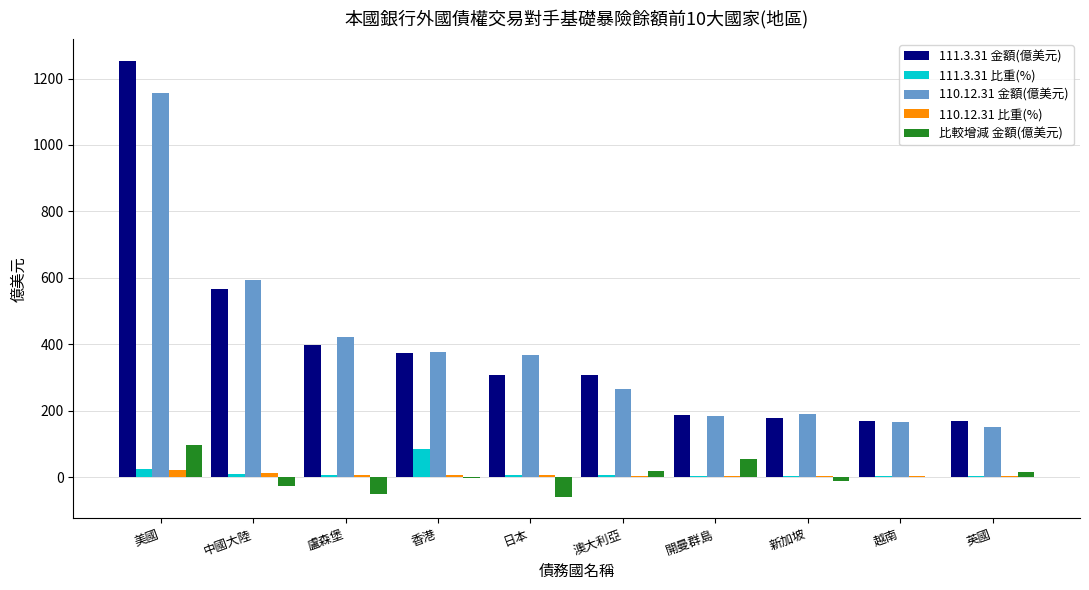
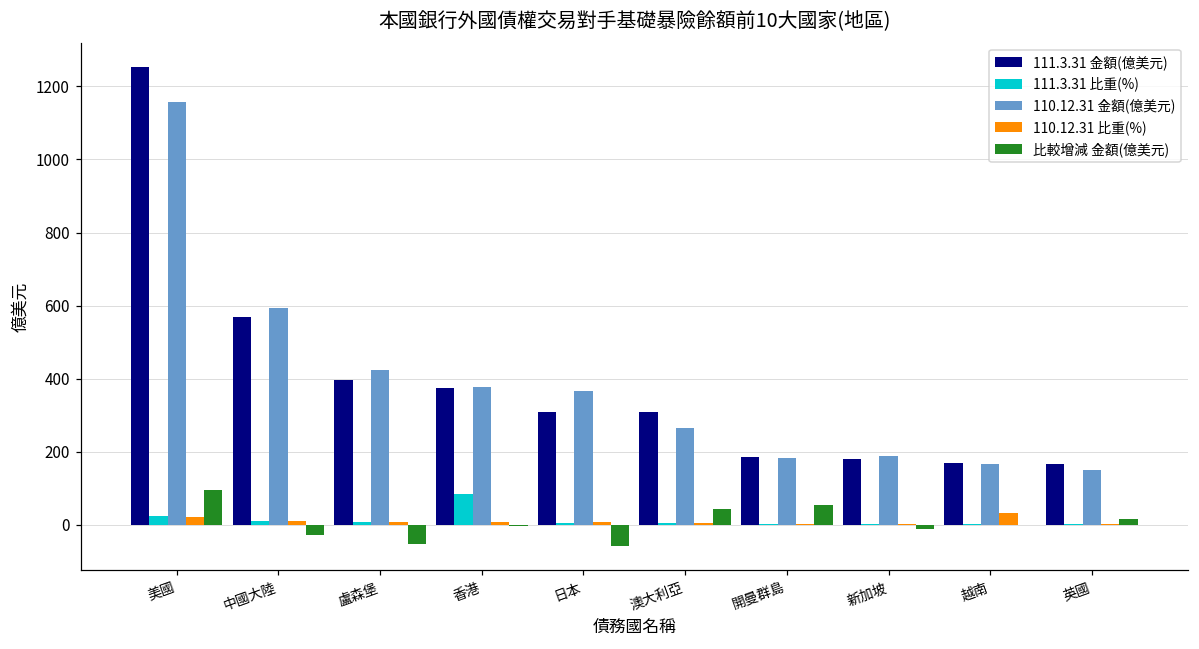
比較增減 金額(億美元), 澳大利亞: 20 -> 40
110.12.31 比重(%), 越南: 0 -> 30
